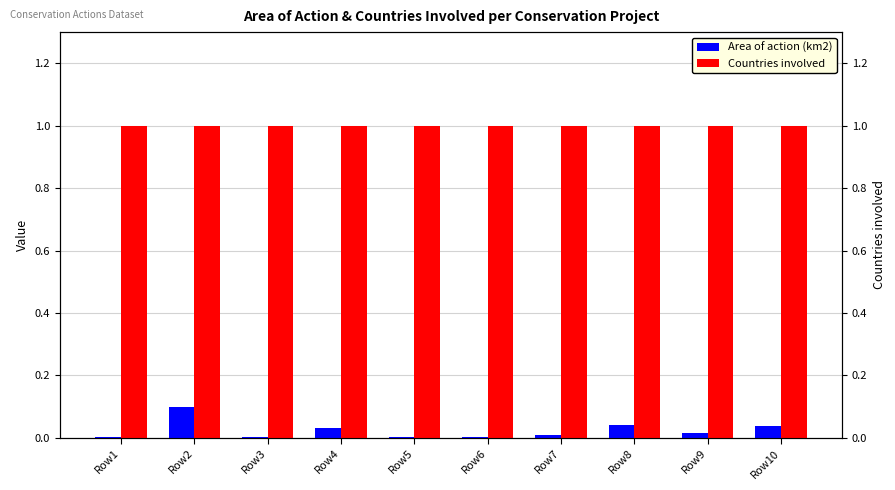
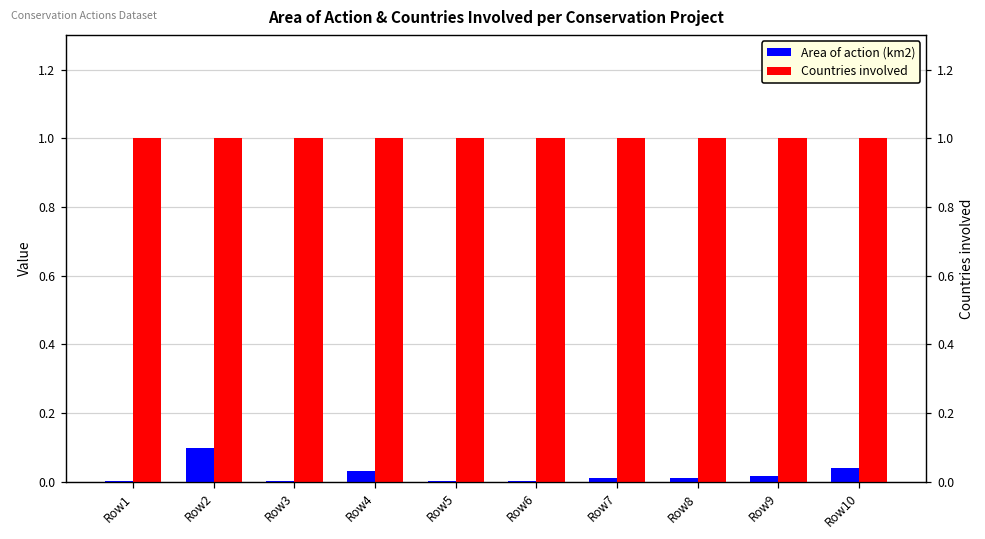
Area of action (km2), Row8: 0.04 -> 0.01
